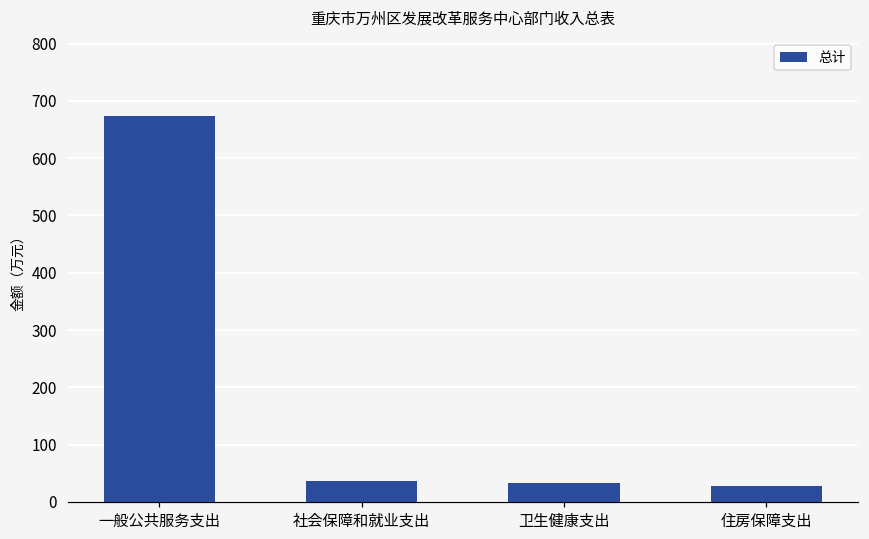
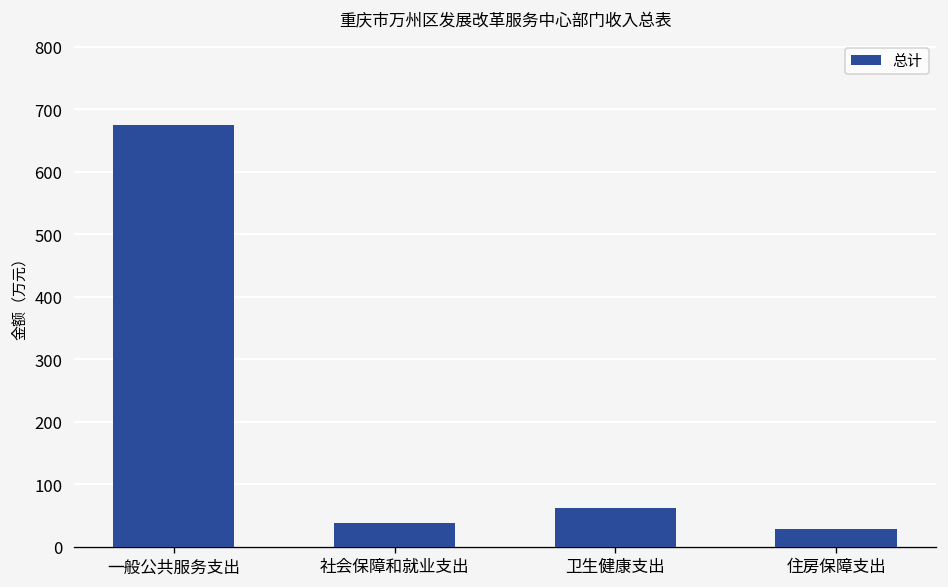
卫生健康支出: 30 -> 60
